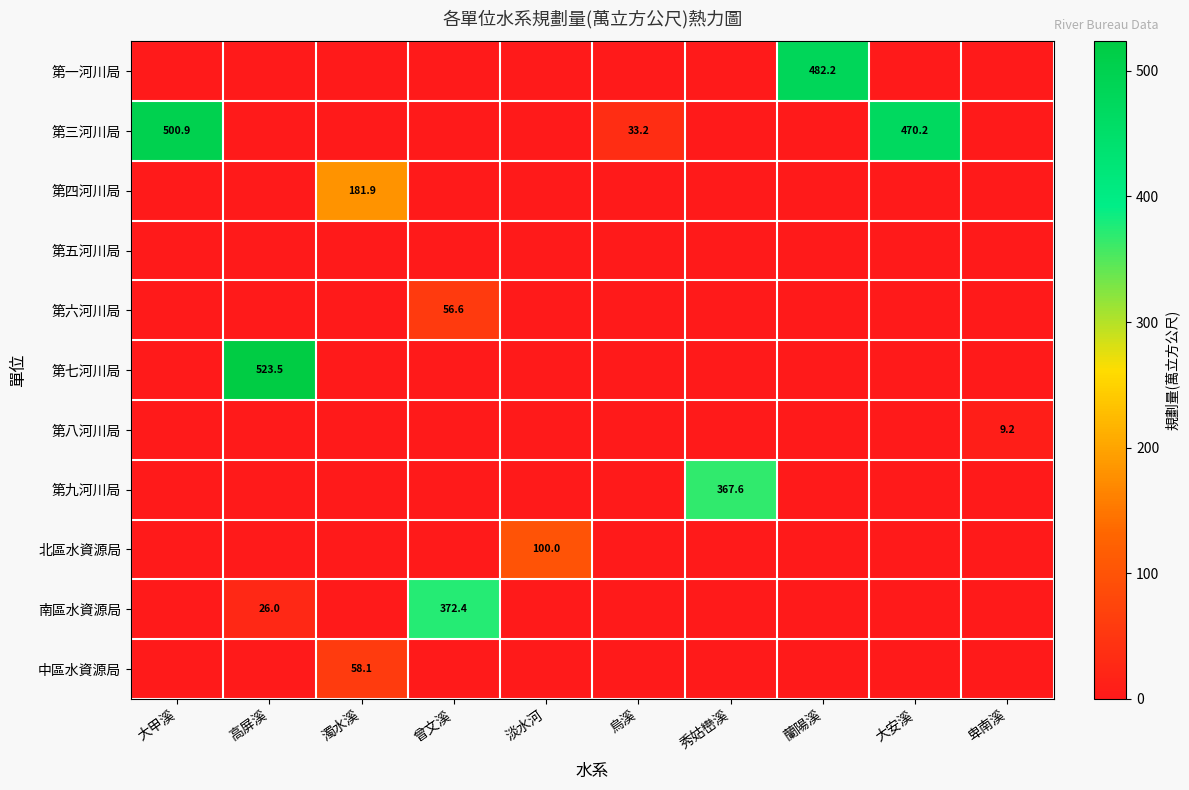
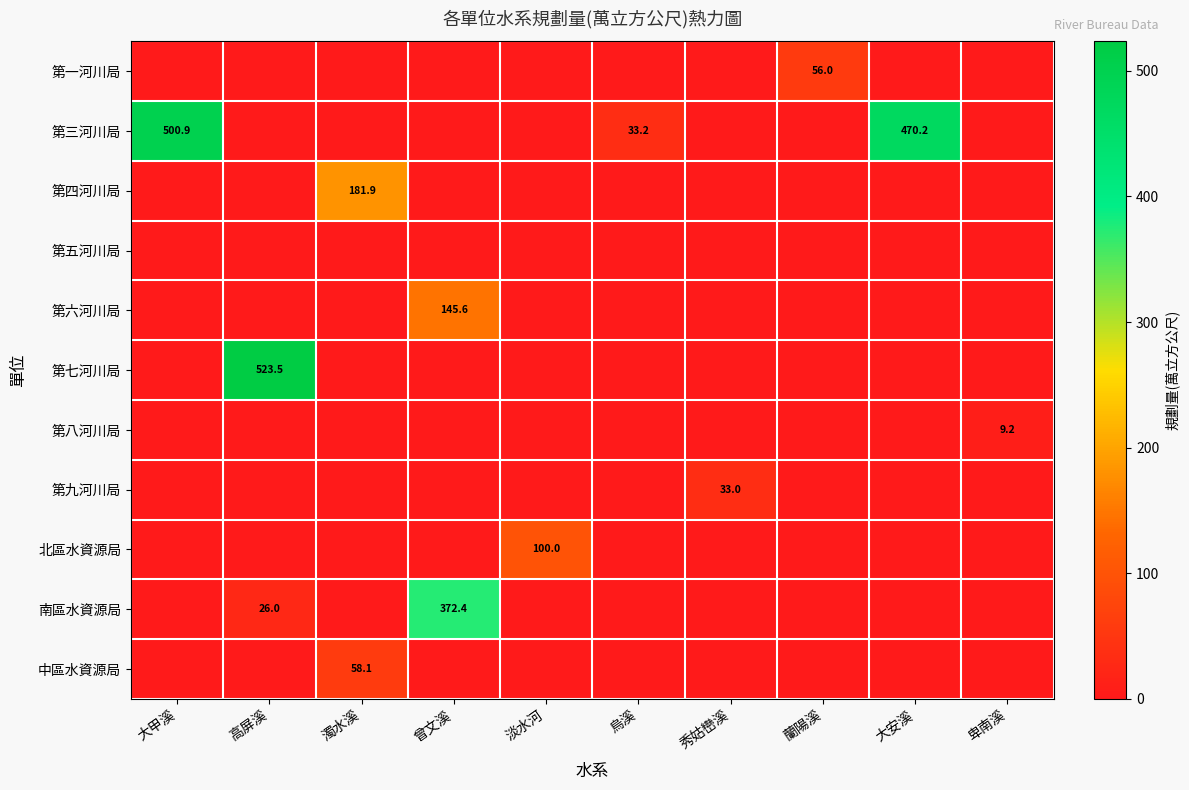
第一河川局, 蘭陽溪: 482.2 -> 56.0
第六河川局, 曾文溪: 56.6 -> 145.6
第九河川局, 秀姑巒溪: 367.6 -> 33.0
